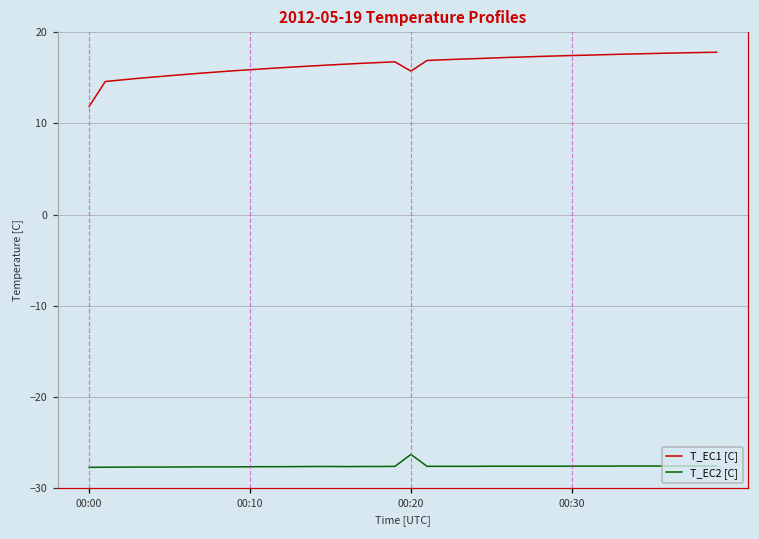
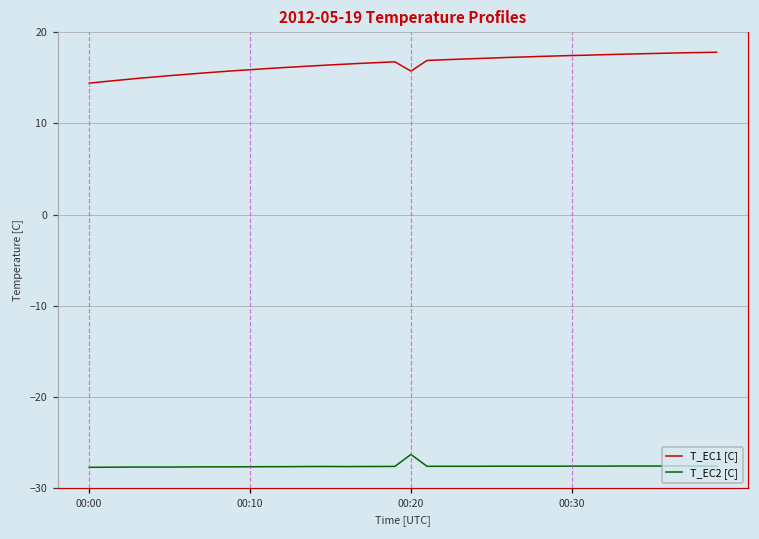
T_EC1 [C], 00:00: 12 -> 14
